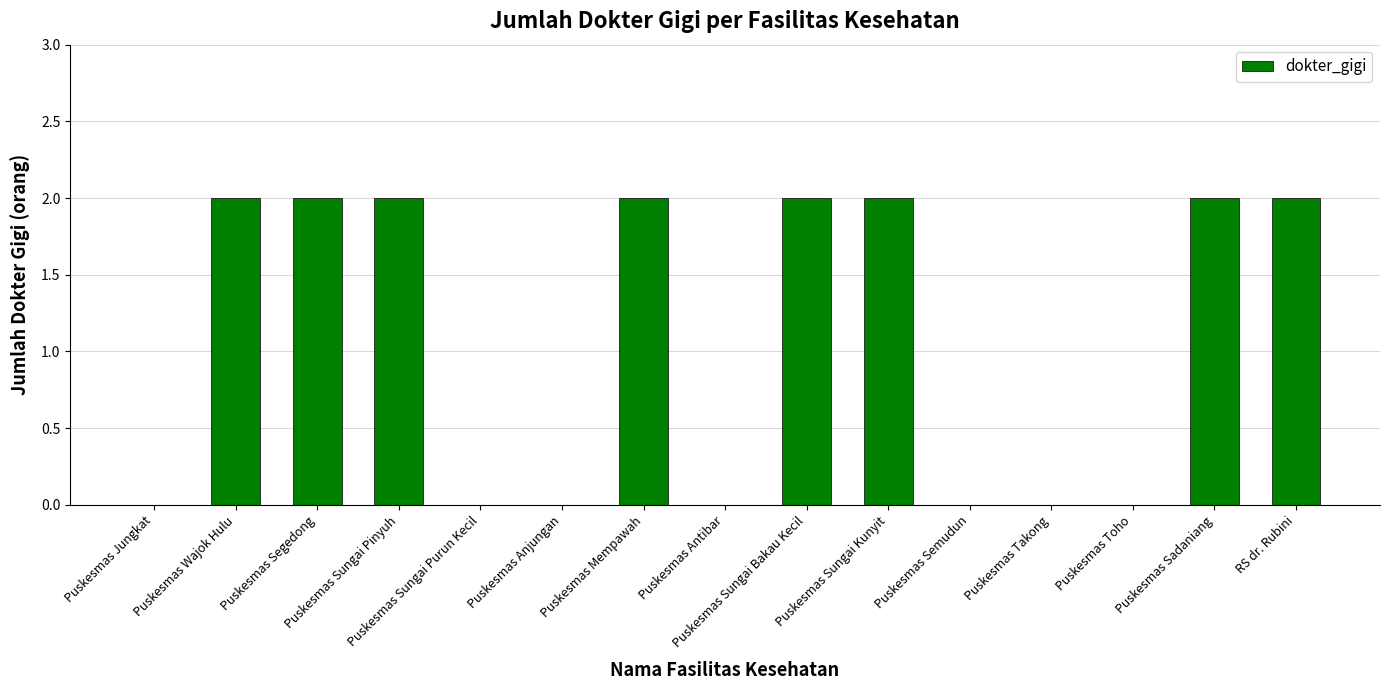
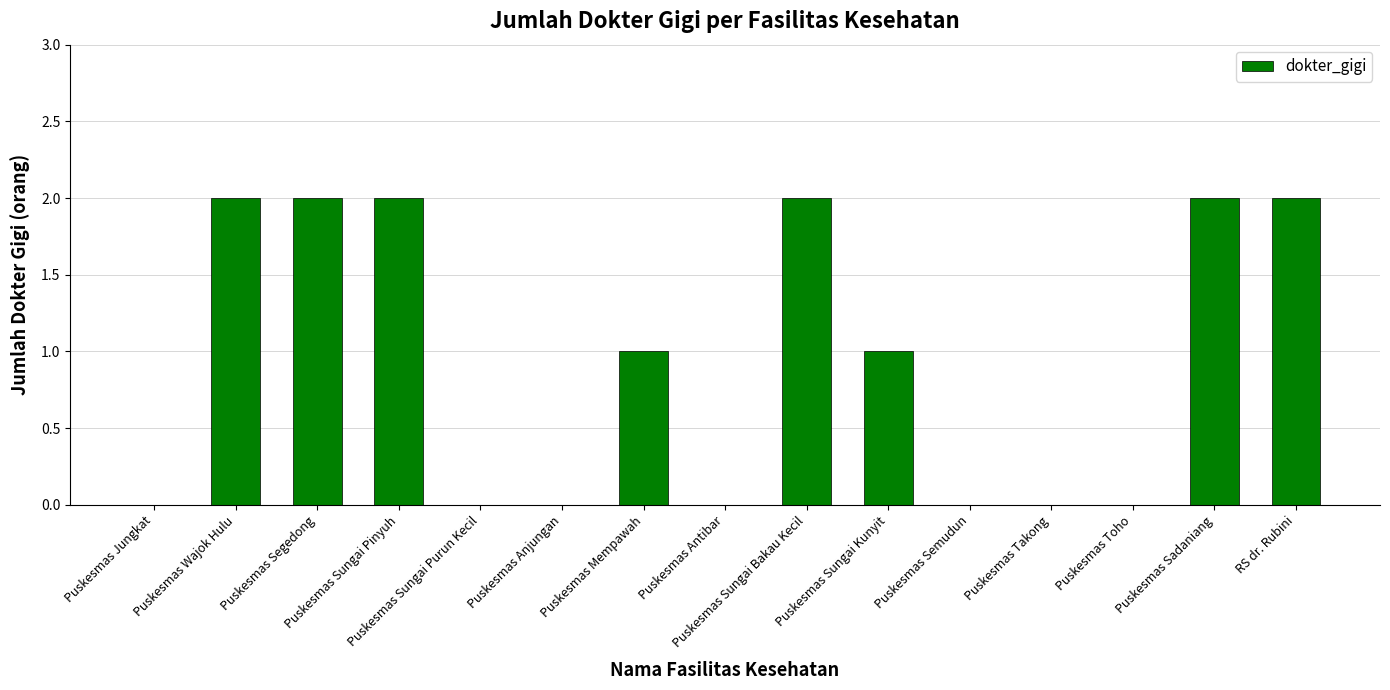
Puskesmas Mempawah: 2 -> 1
Puskesmas Sungai Kunyit: 2 -> 1
